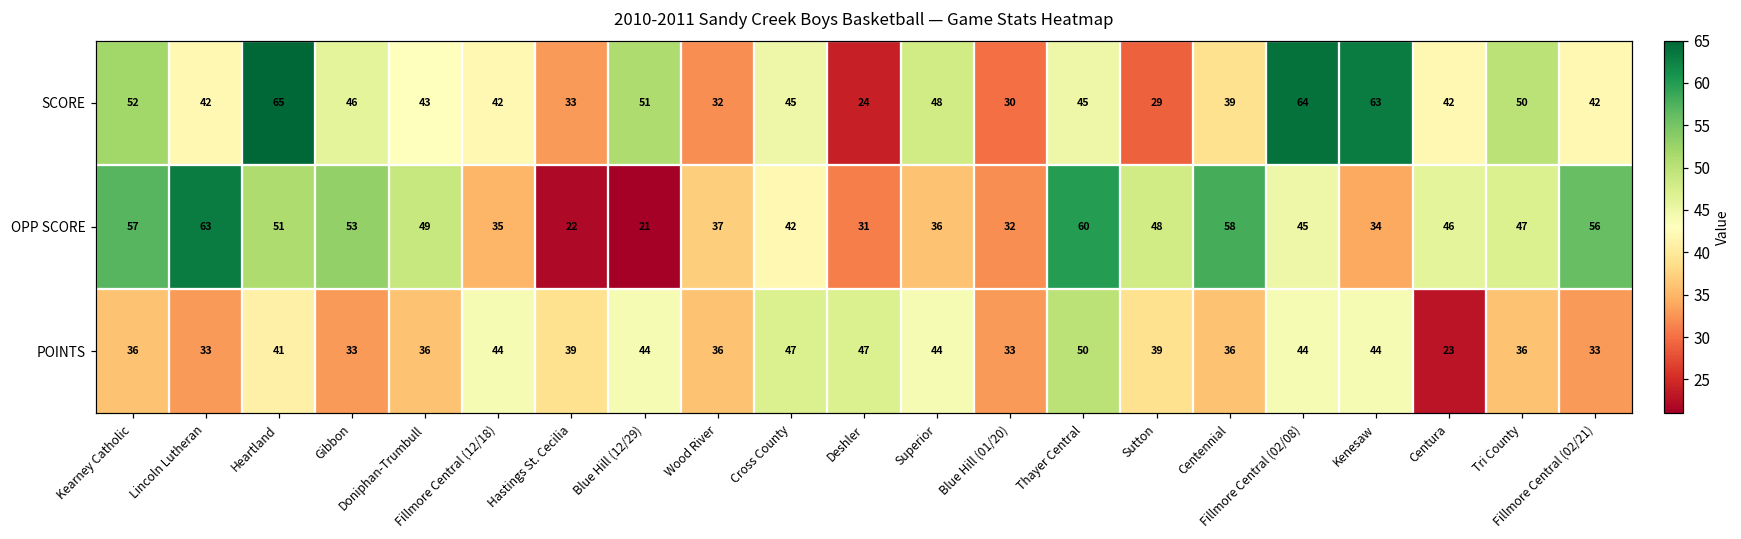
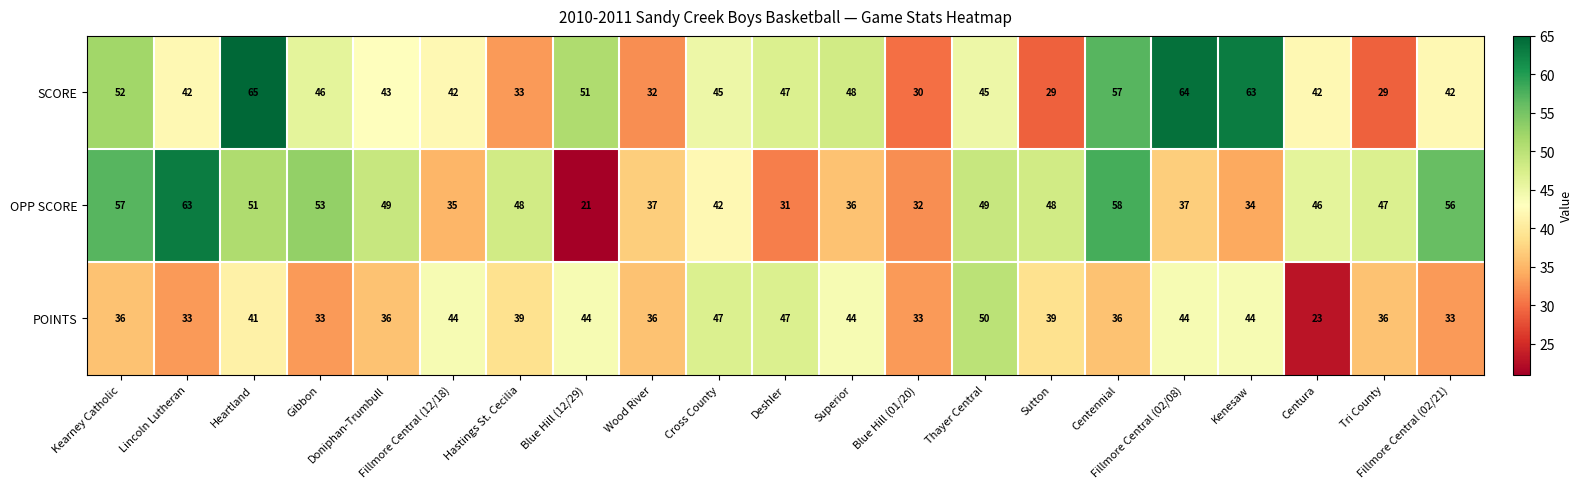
SCORE, Deshler: 24 -> 47
SCORE, Centennial: 39 -> 57
SCORE, Tri County: 50 -> 29
OPP SCORE, Hastings St. Cecilia: 22 -> 48
OPP SCORE, Thayer Central: 60 -> 49
OPP SCORE, Fillmore Central (02/08): 45 -> 37
